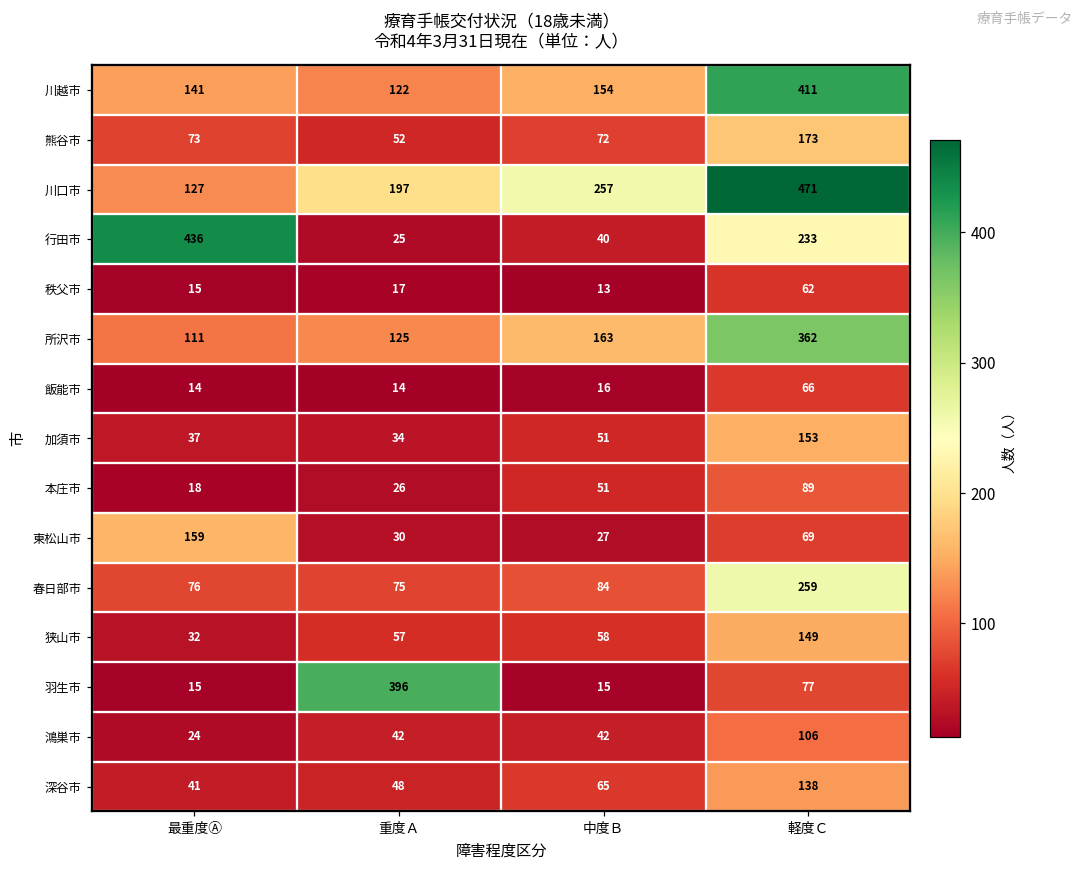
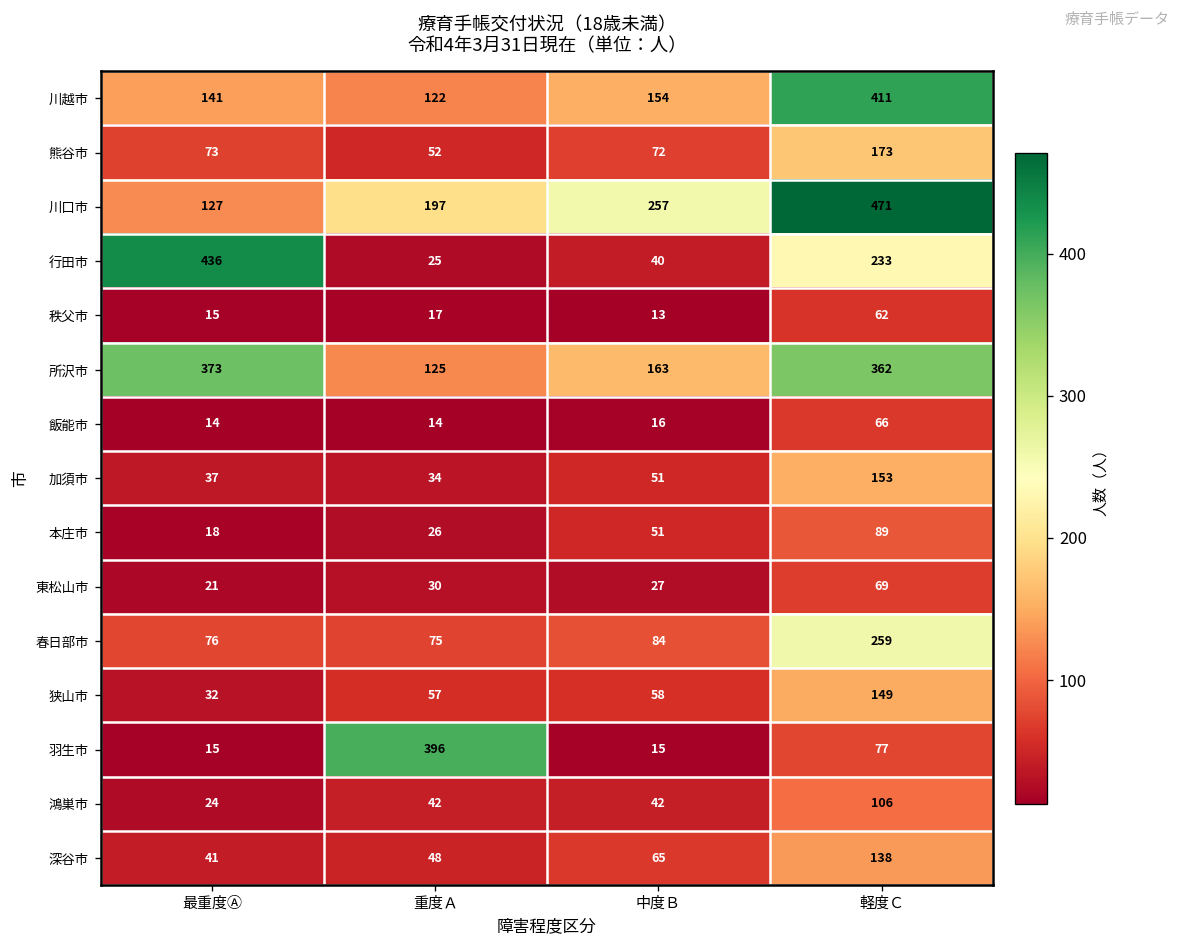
所沢市, 最重度Ⓐ: 111 -> 373
東松山市, 最重度Ⓐ: 159 -> 21
